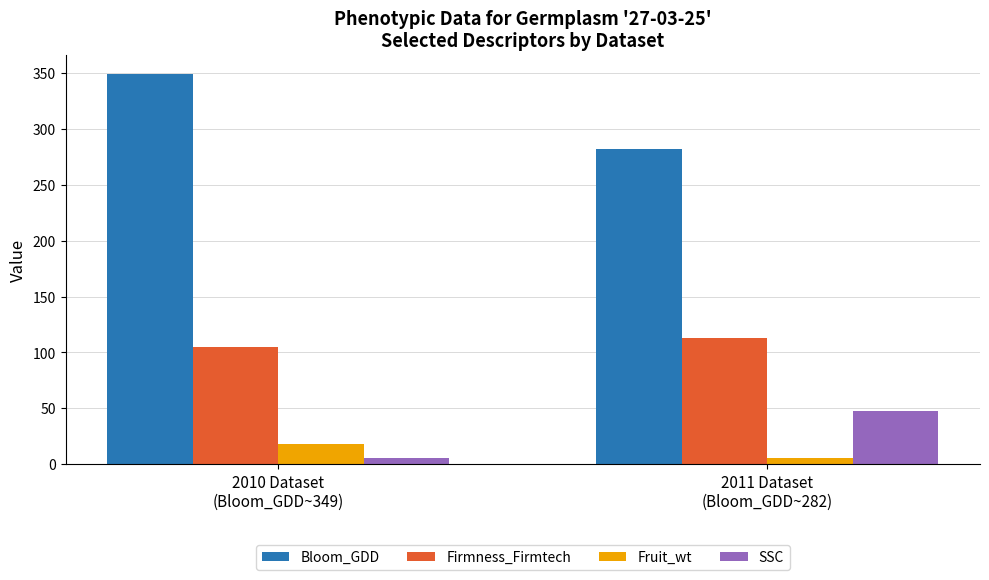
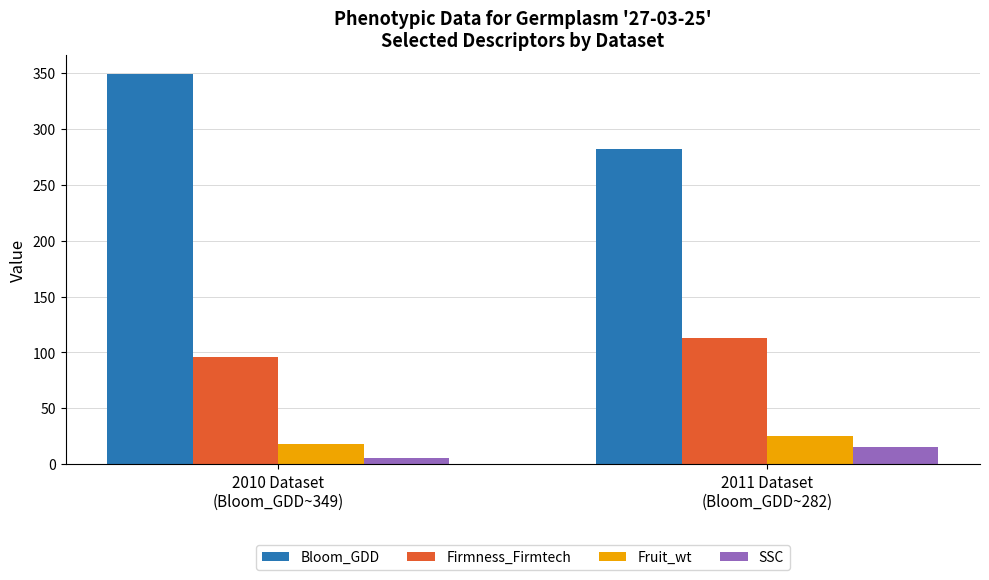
Firmness_Firmtech, 2010 Dataset (Bloom_GDD~349): 105 -> 96
Fruit_wt, 2011 Dataset (Bloom_GDD~282): 5 -> 26
SSC, 2011 Dataset (Bloom_GDD~282): 48 -> 16
